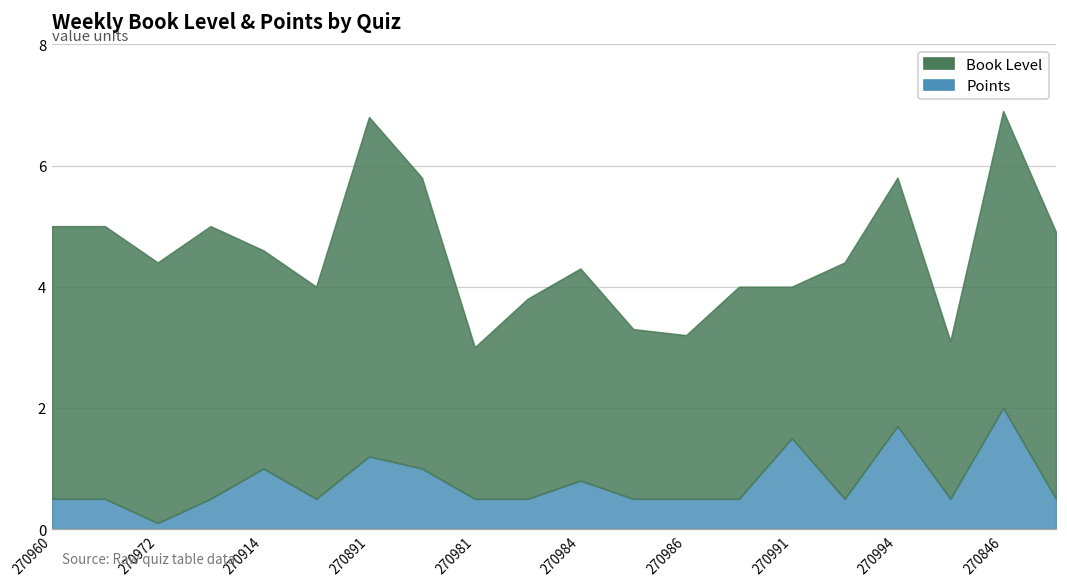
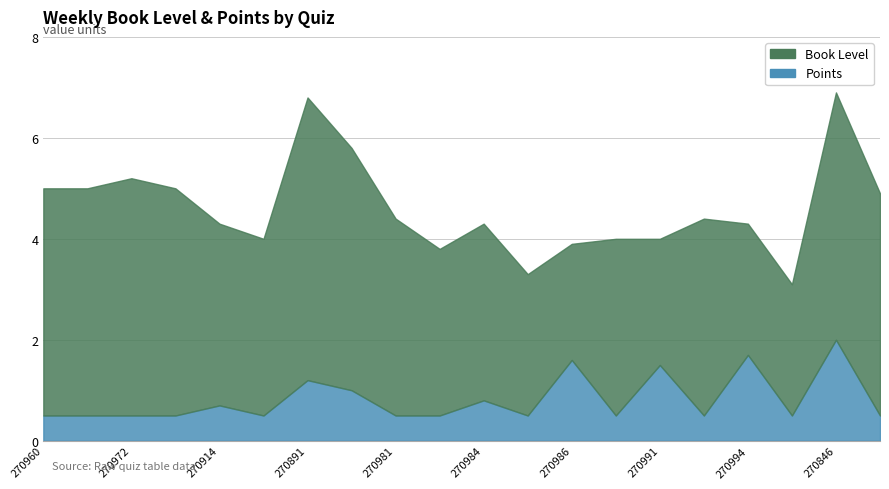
Points, 270972: 0.1 -> 0.5
Book Level, 270972: 4.3 -> 4.7
Points, 270914: 1.0 -> 0.7
Book Level, 270981: 2.5 -> 3.9
Points, 270986: 0.5 -> 1.6
Book Level, 270986: 2.7 -> 2.3
Book Level, 270994: 4.1 -> 2.6
